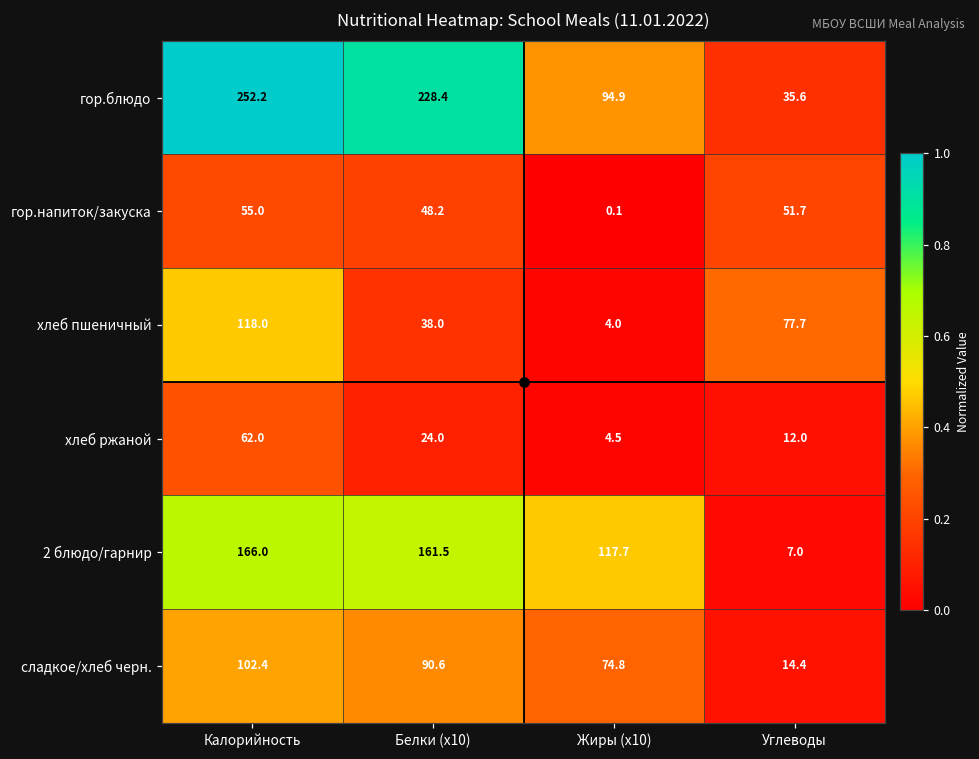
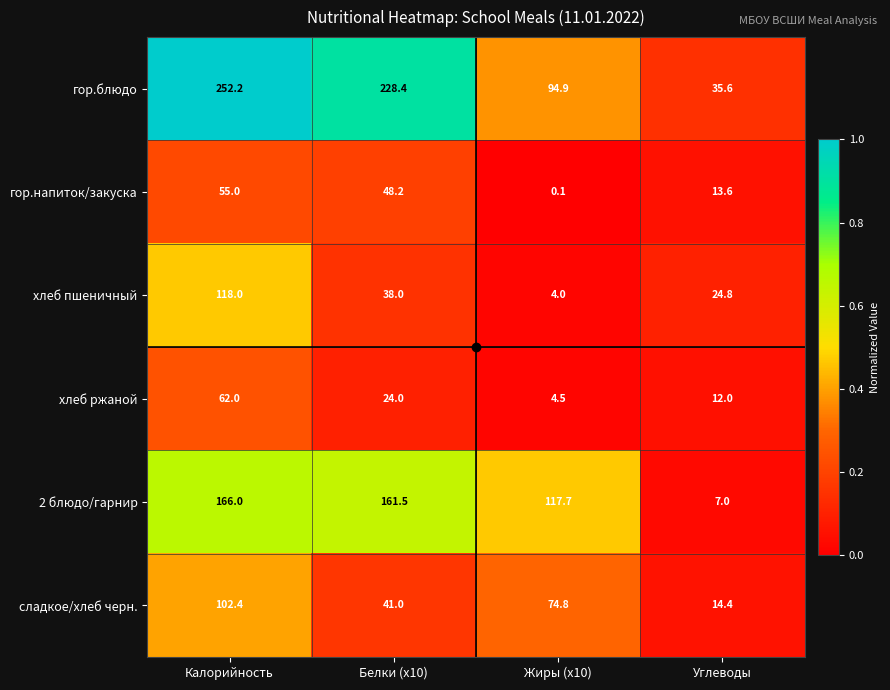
гор.напиток/закуска, Углеводы: 51.7 -> 13.6
хлеб пшеничный, Углеводы: 77.7 -> 24.8
сладкое/хлеб черн., Белки (x10): 90.6 -> 41.0
